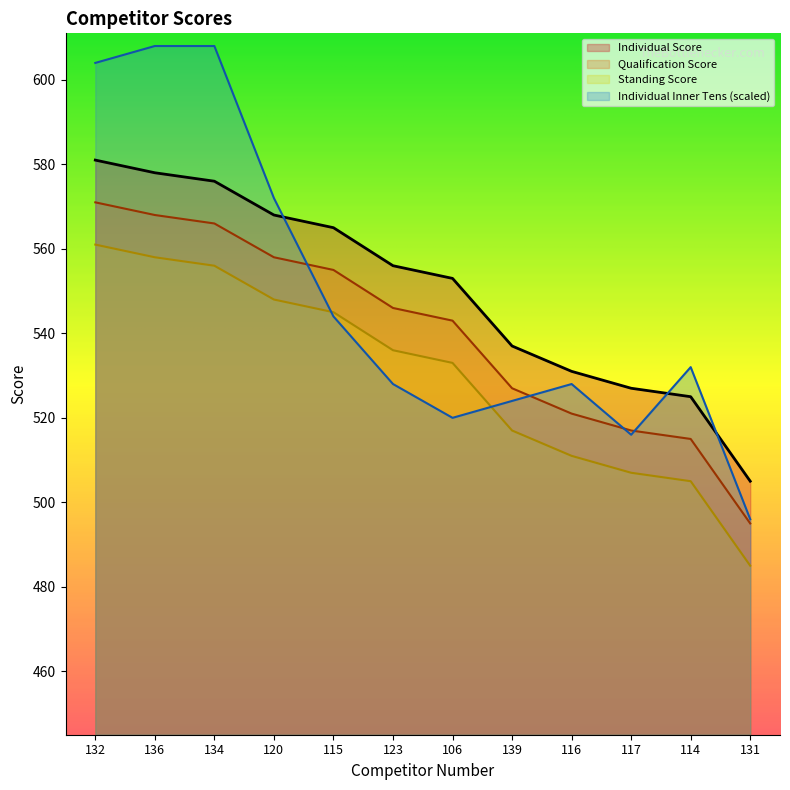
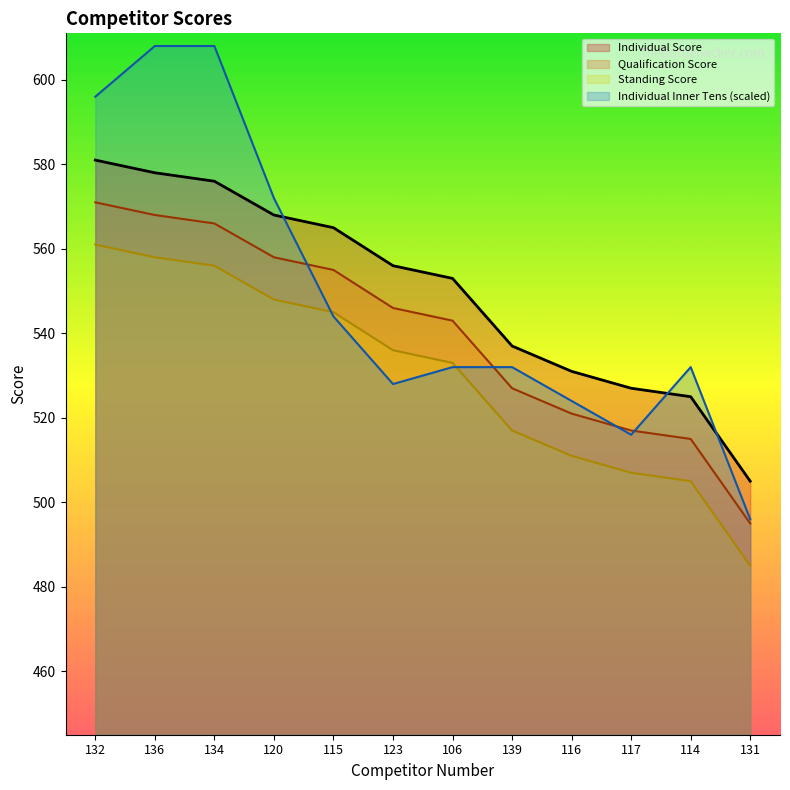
Individual Inner Tens (scaled), 132: 604 -> 596
Individual Inner Tens (scaled), 106: 520 -> 532
Individual Inner Tens (scaled), 139: 524 -> 532
Individual Inner Tens (scaled), 116: 528 -> 524
